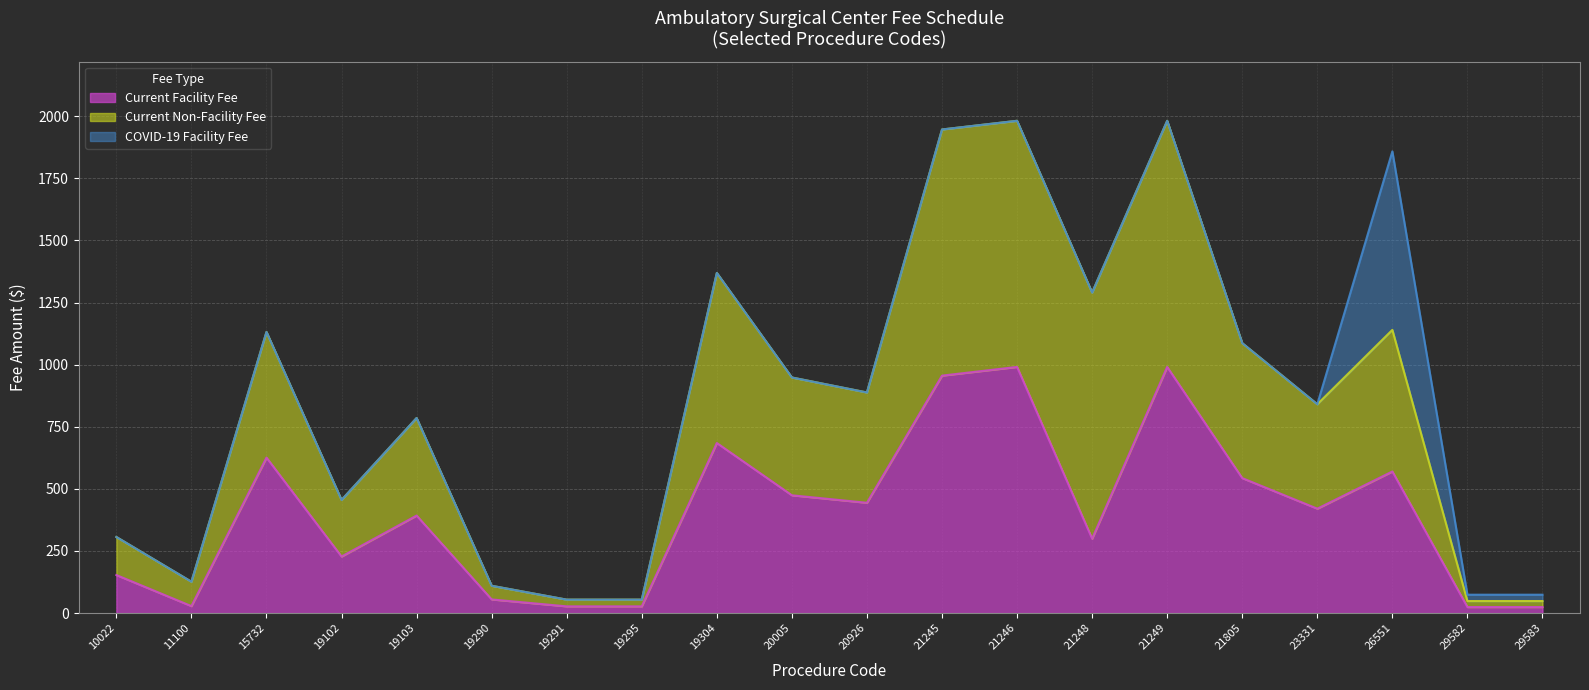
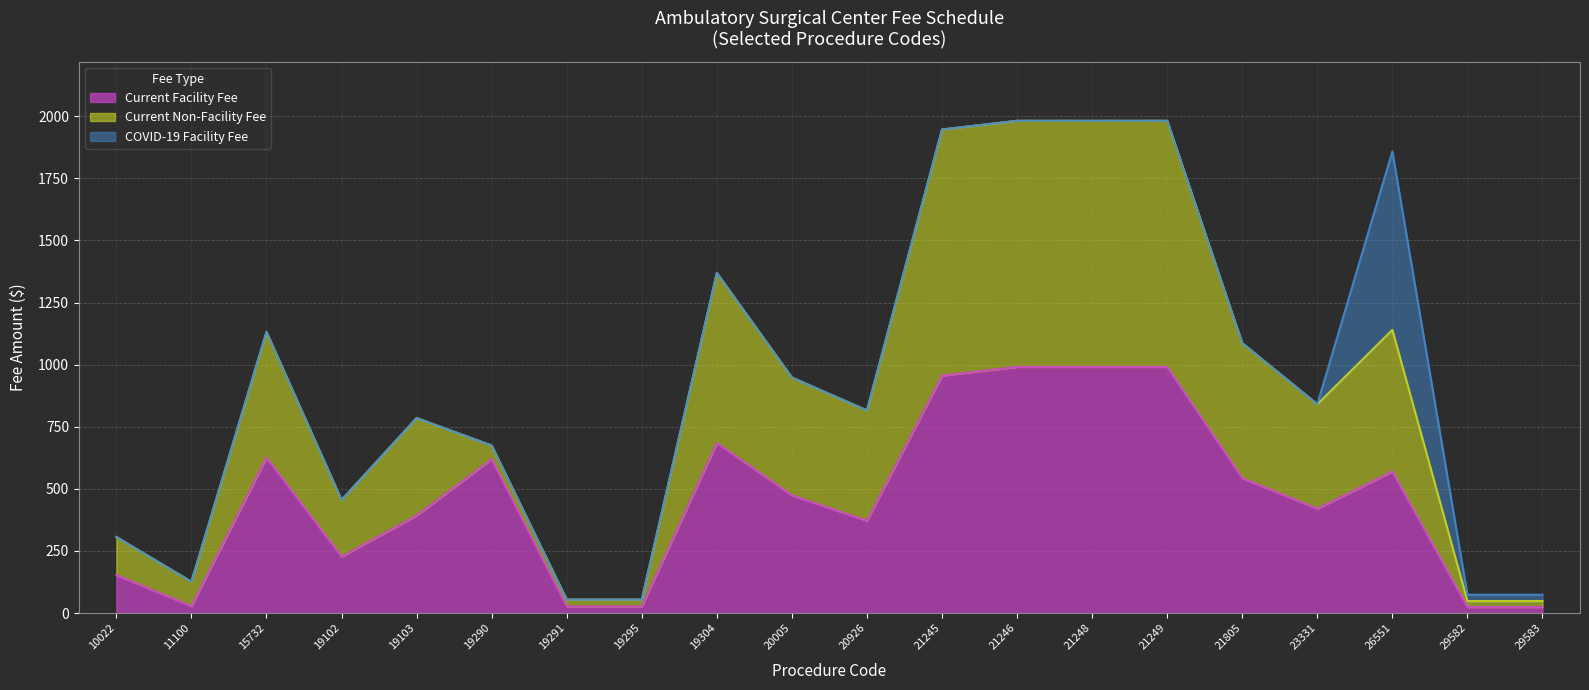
Current Facility Fee, 19290: 50 -> 620
Current Facility Fee, 20926: 440 -> 370
Current Facility Fee, 21248: 300 -> 990
